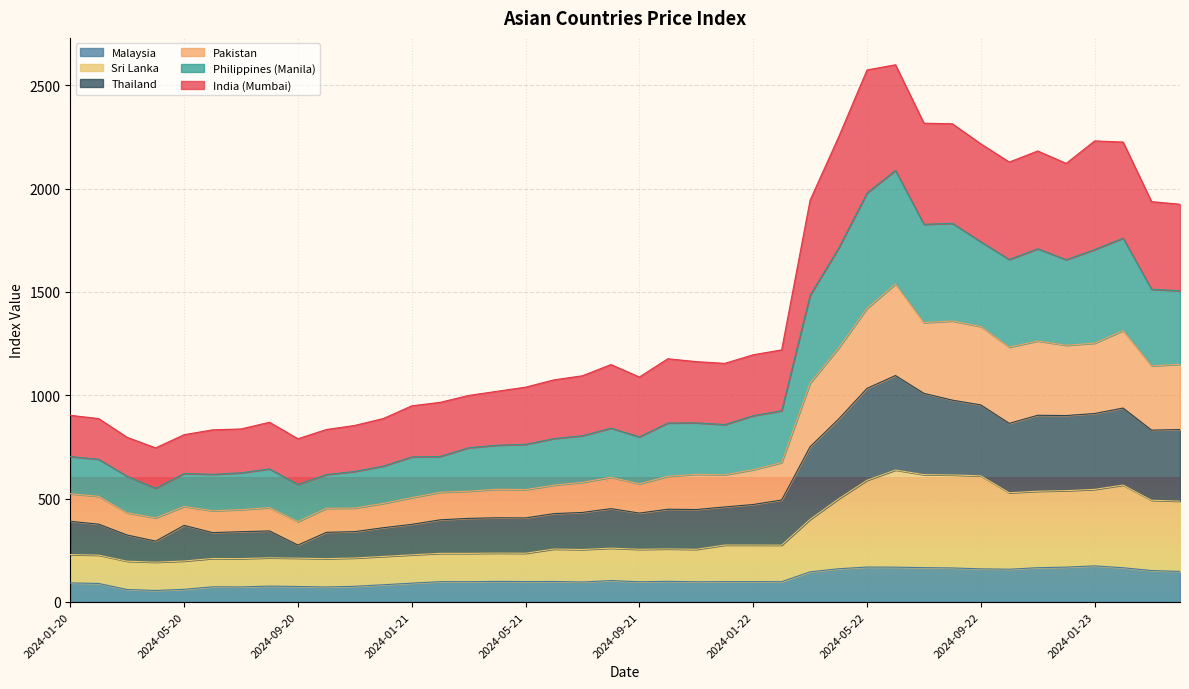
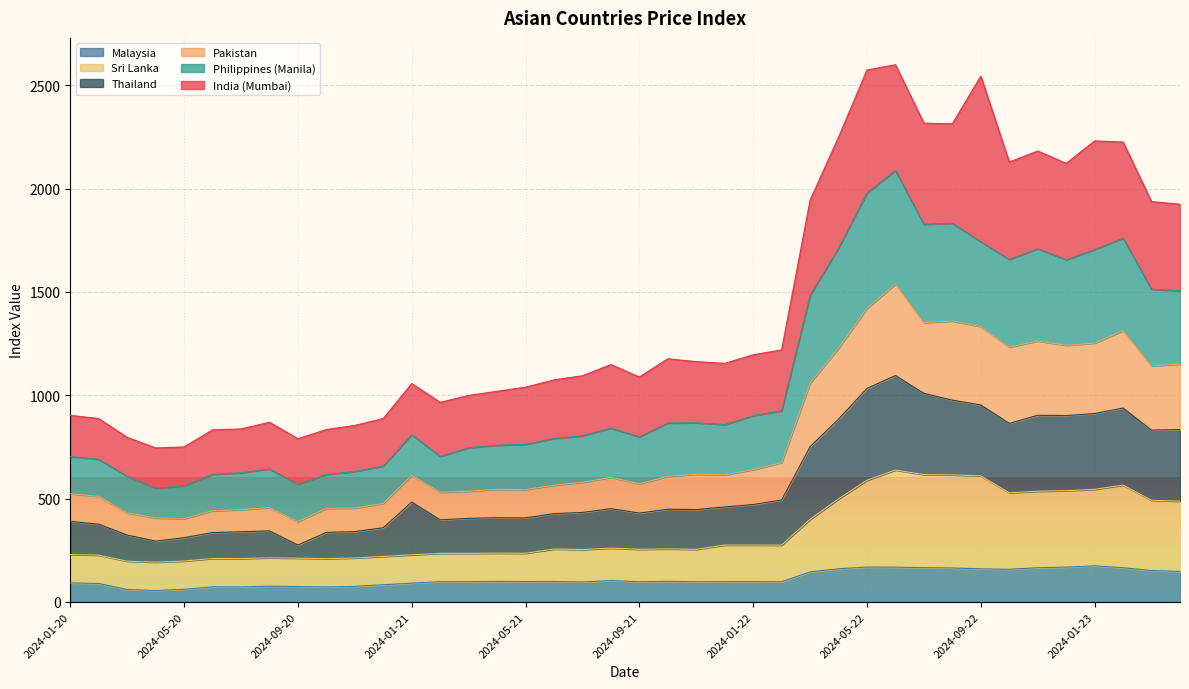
Thailand, 2024-05-20: 170 -> 110
Thailand, 2024-01-21: 150 -> 260
India (Mumbai), 2024-09-22: 470 -> 800
